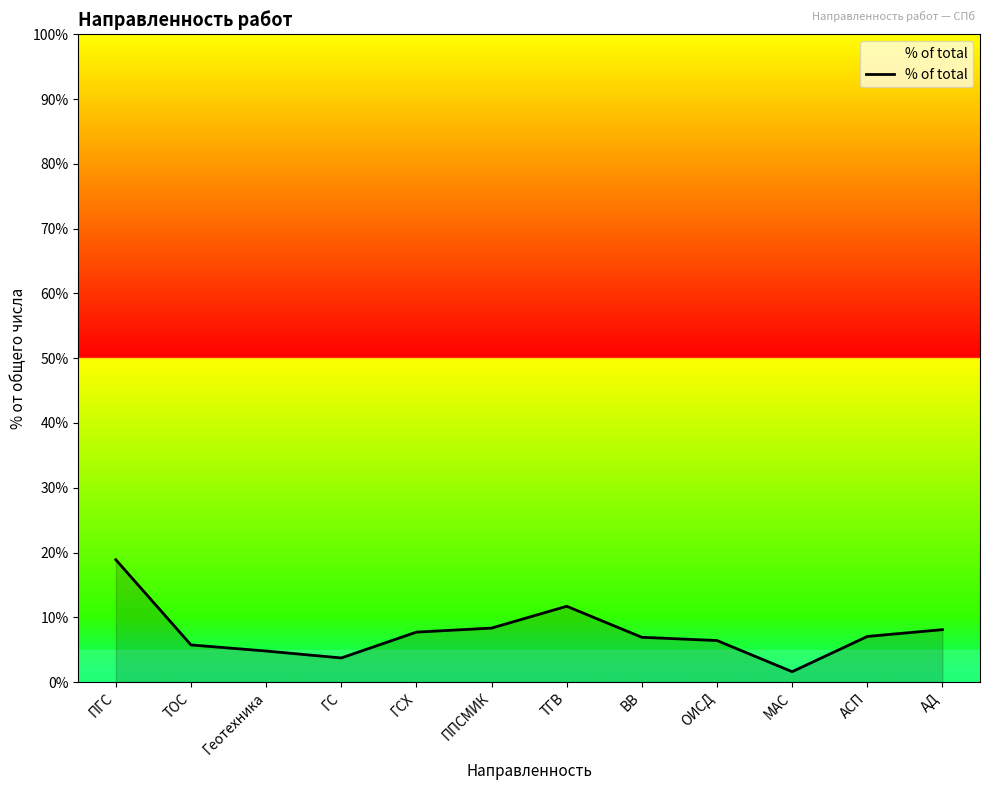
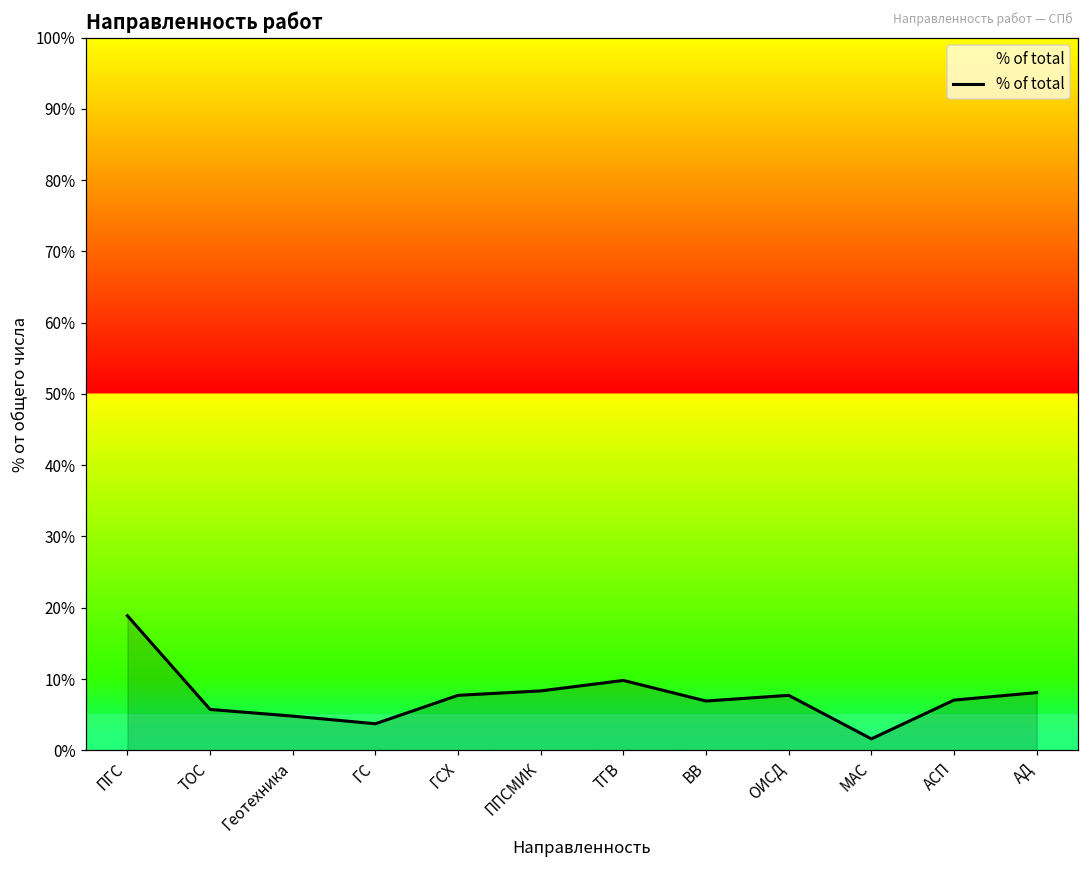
ТГВ: 12% -> 10%
ОИСД: 6% -> 8%
